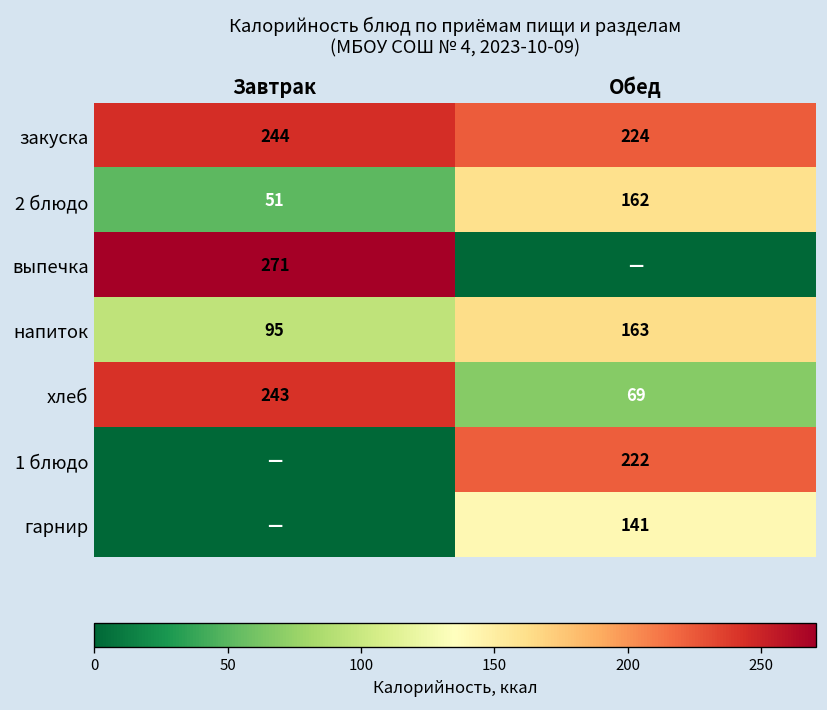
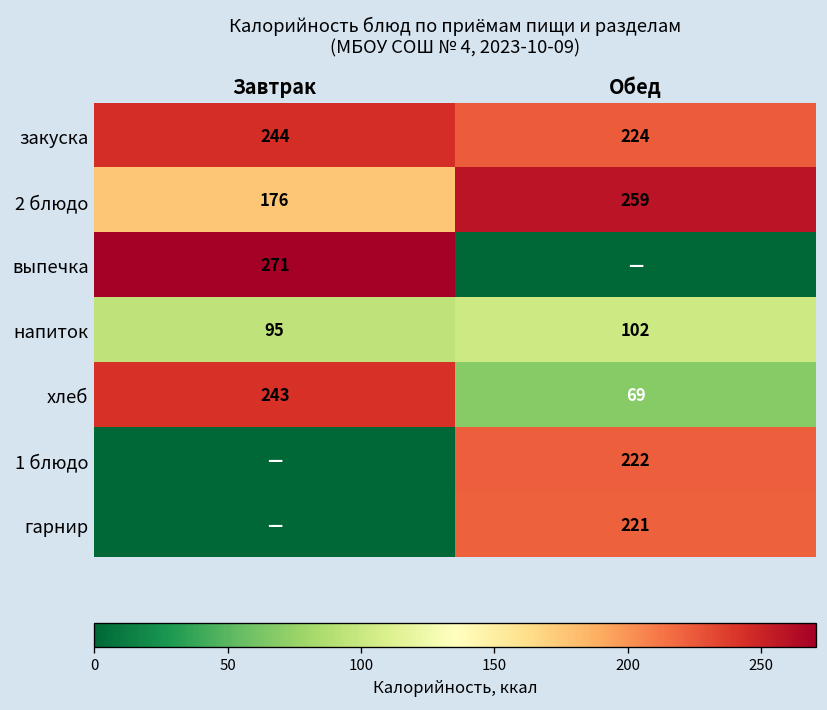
2 блюдо, Завтрак: 51 -> 176
2 блюдо, Обед: 162 -> 259
напиток, Обед: 163 -> 102
гарнир, Обед: 141 -> 221
